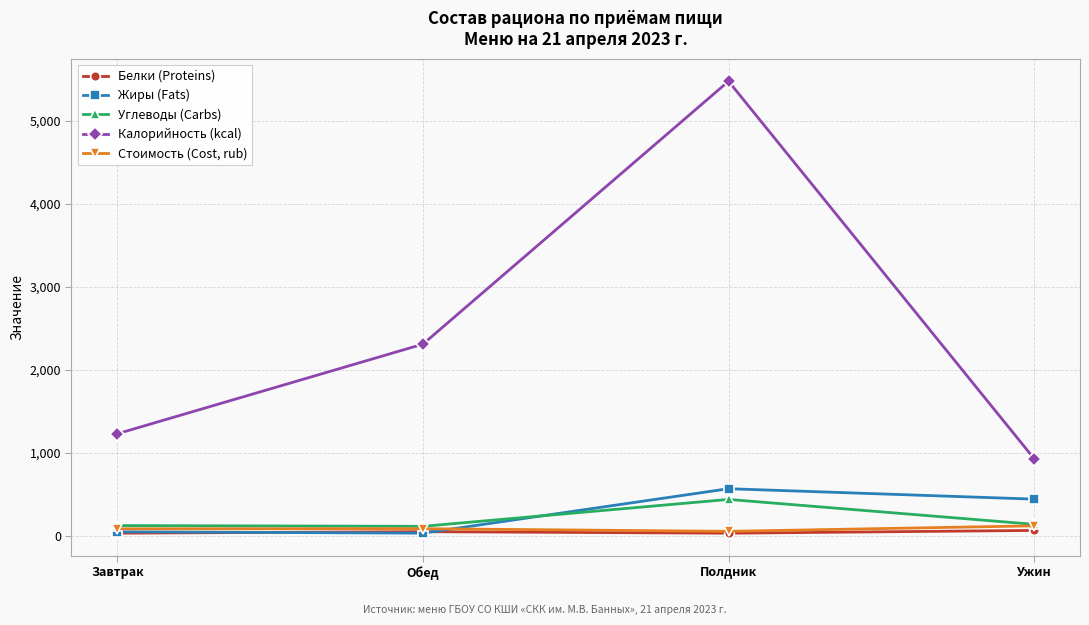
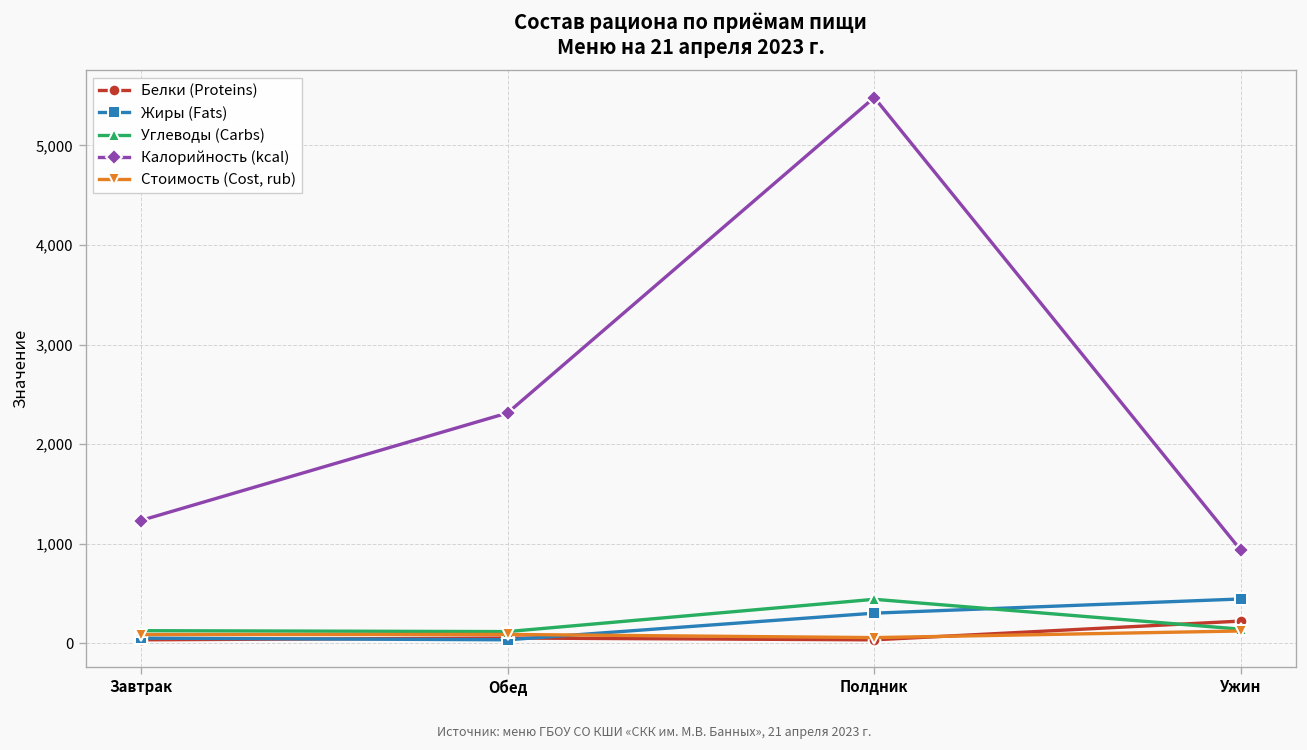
Жиры (Fats), Полдник: 600 -> 300
Белки (Proteins), Ужин: 100 -> 200
